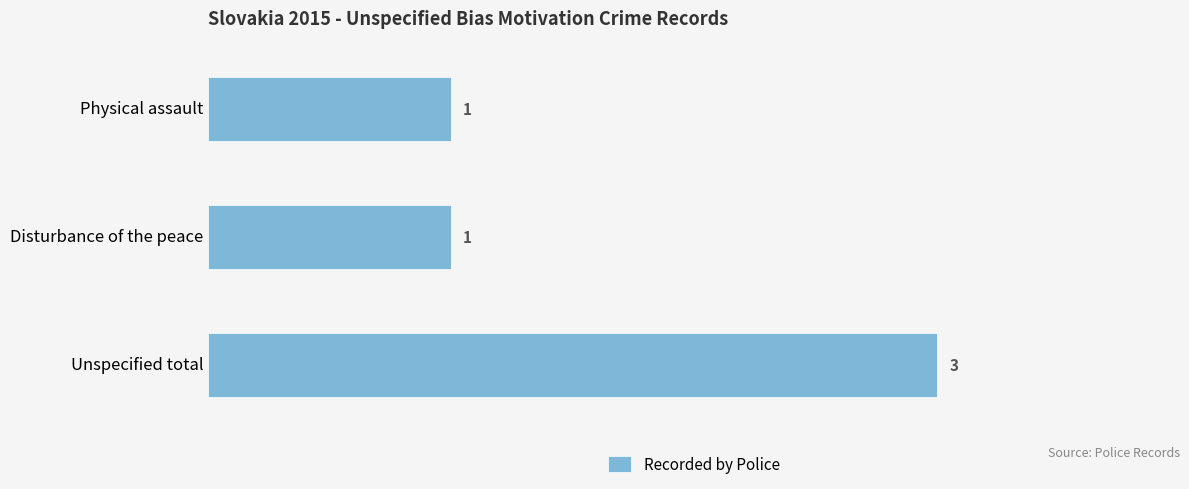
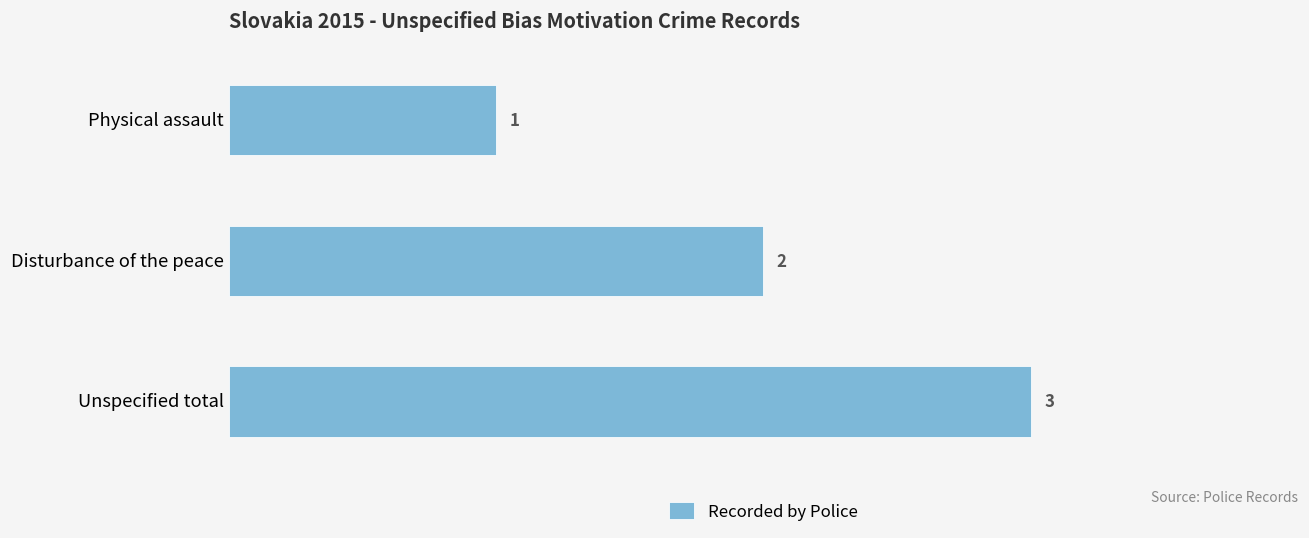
Disturbance of the peace: 1 -> 2
